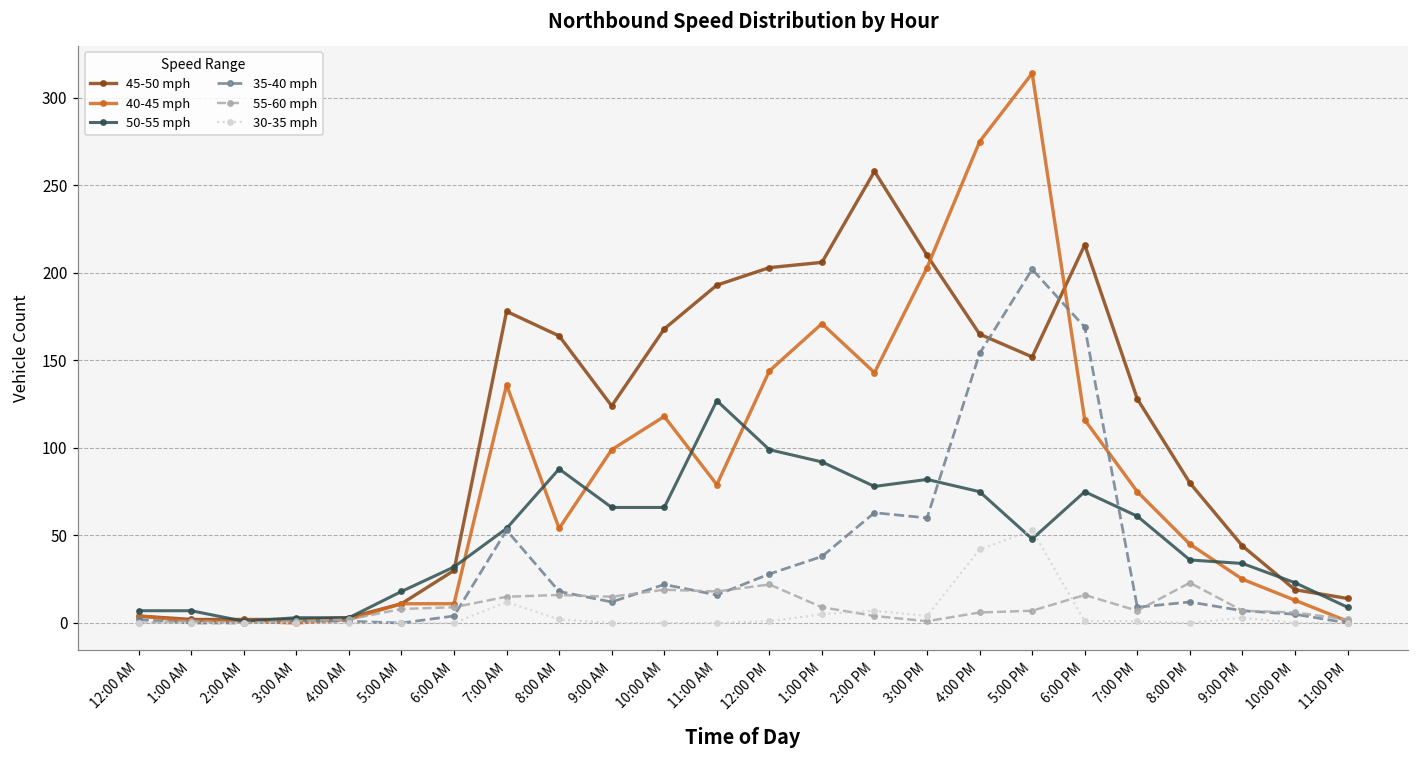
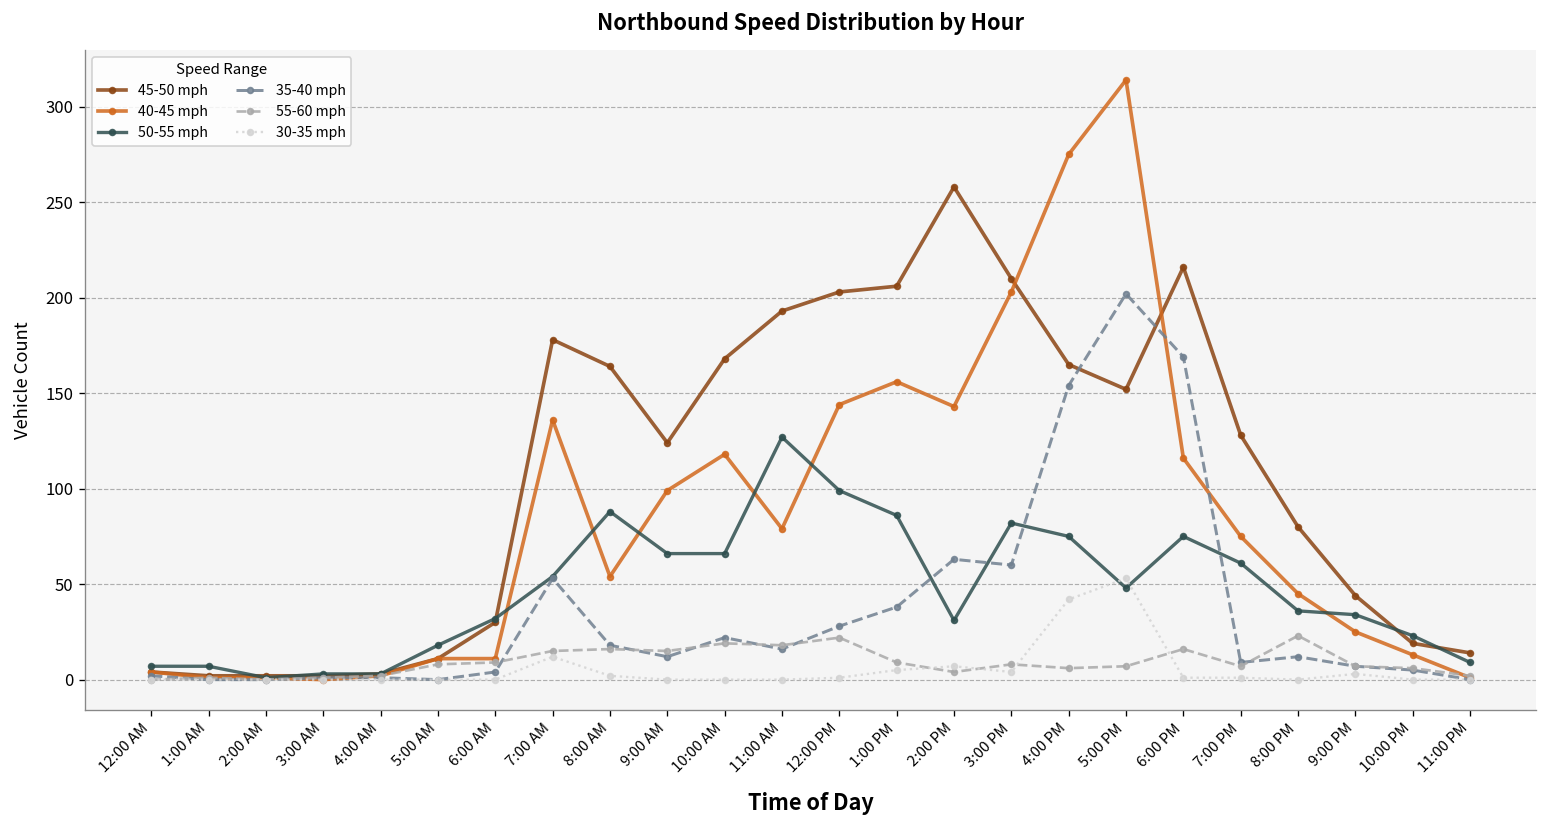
40-45 mph, 1:00 PM: 171 -> 156
50-55 mph, 1:00 PM: 92 -> 86
50-55 mph, 2:00 PM: 78 -> 31
55-60 mph, 3:00 PM: 1 -> 8
